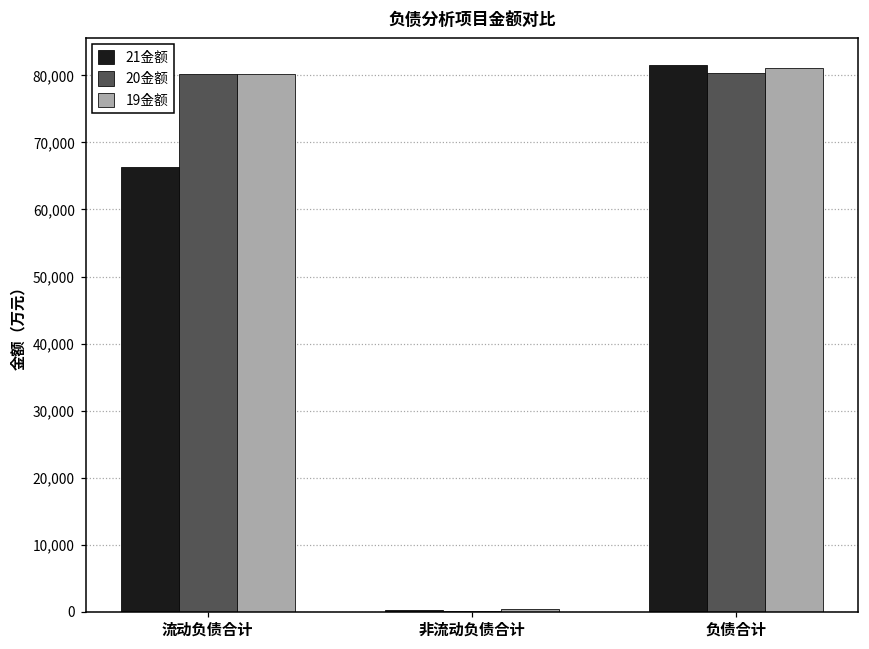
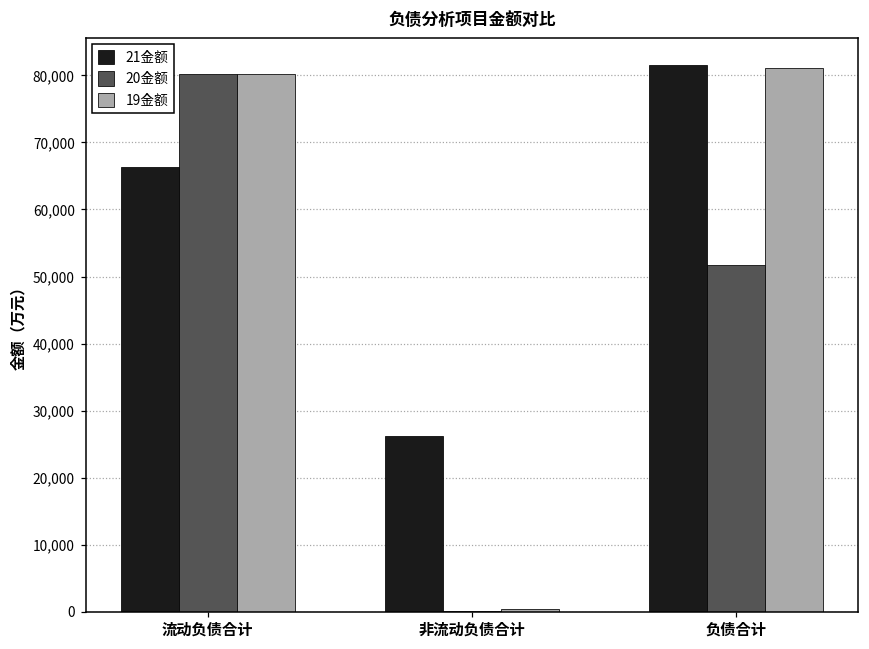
21金额, 非流动负债合计: 0 -> 26,000
20金额, 负债合计: 80,000 -> 52,000
